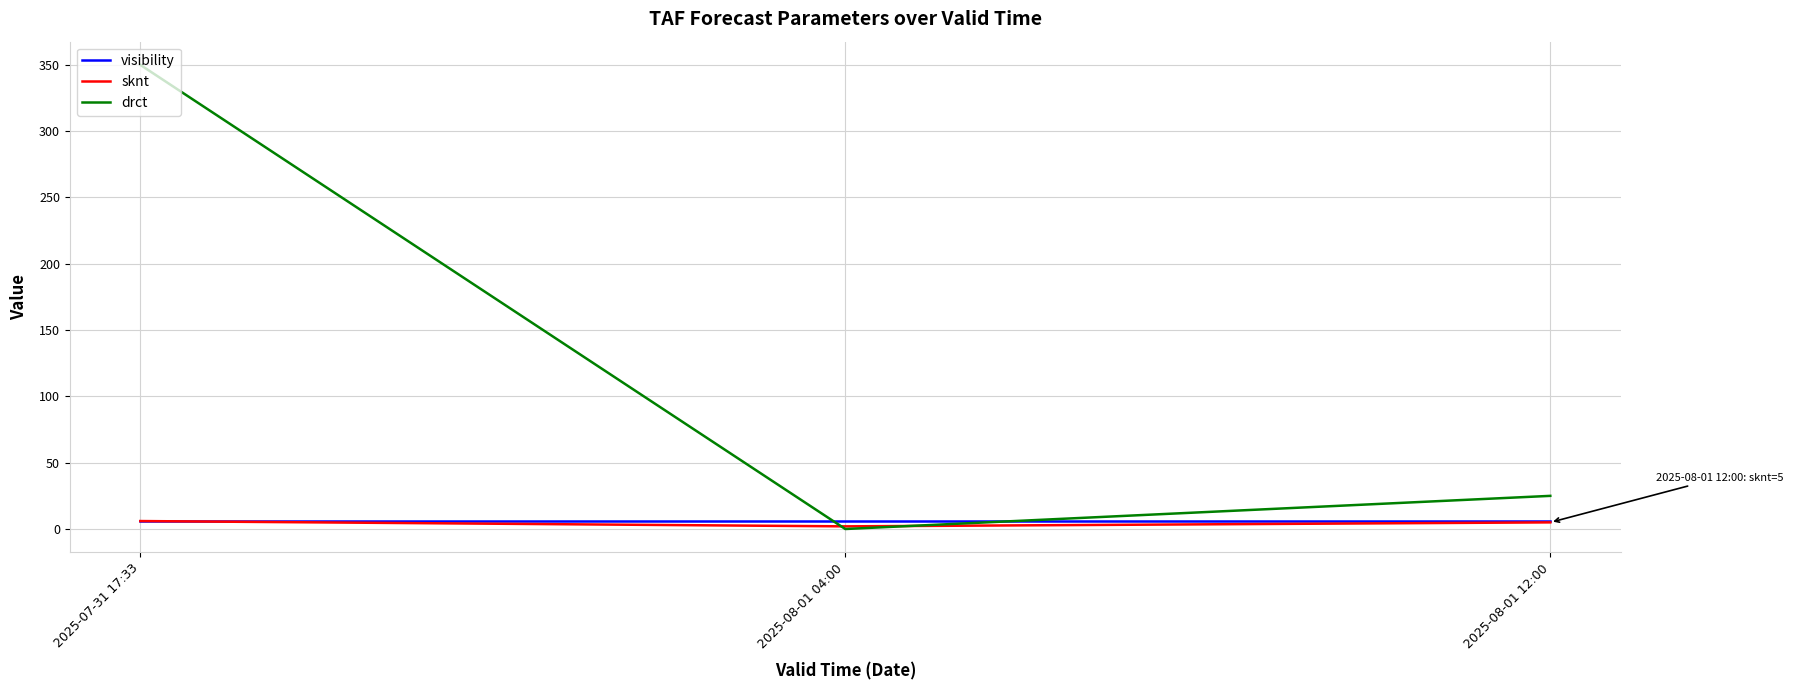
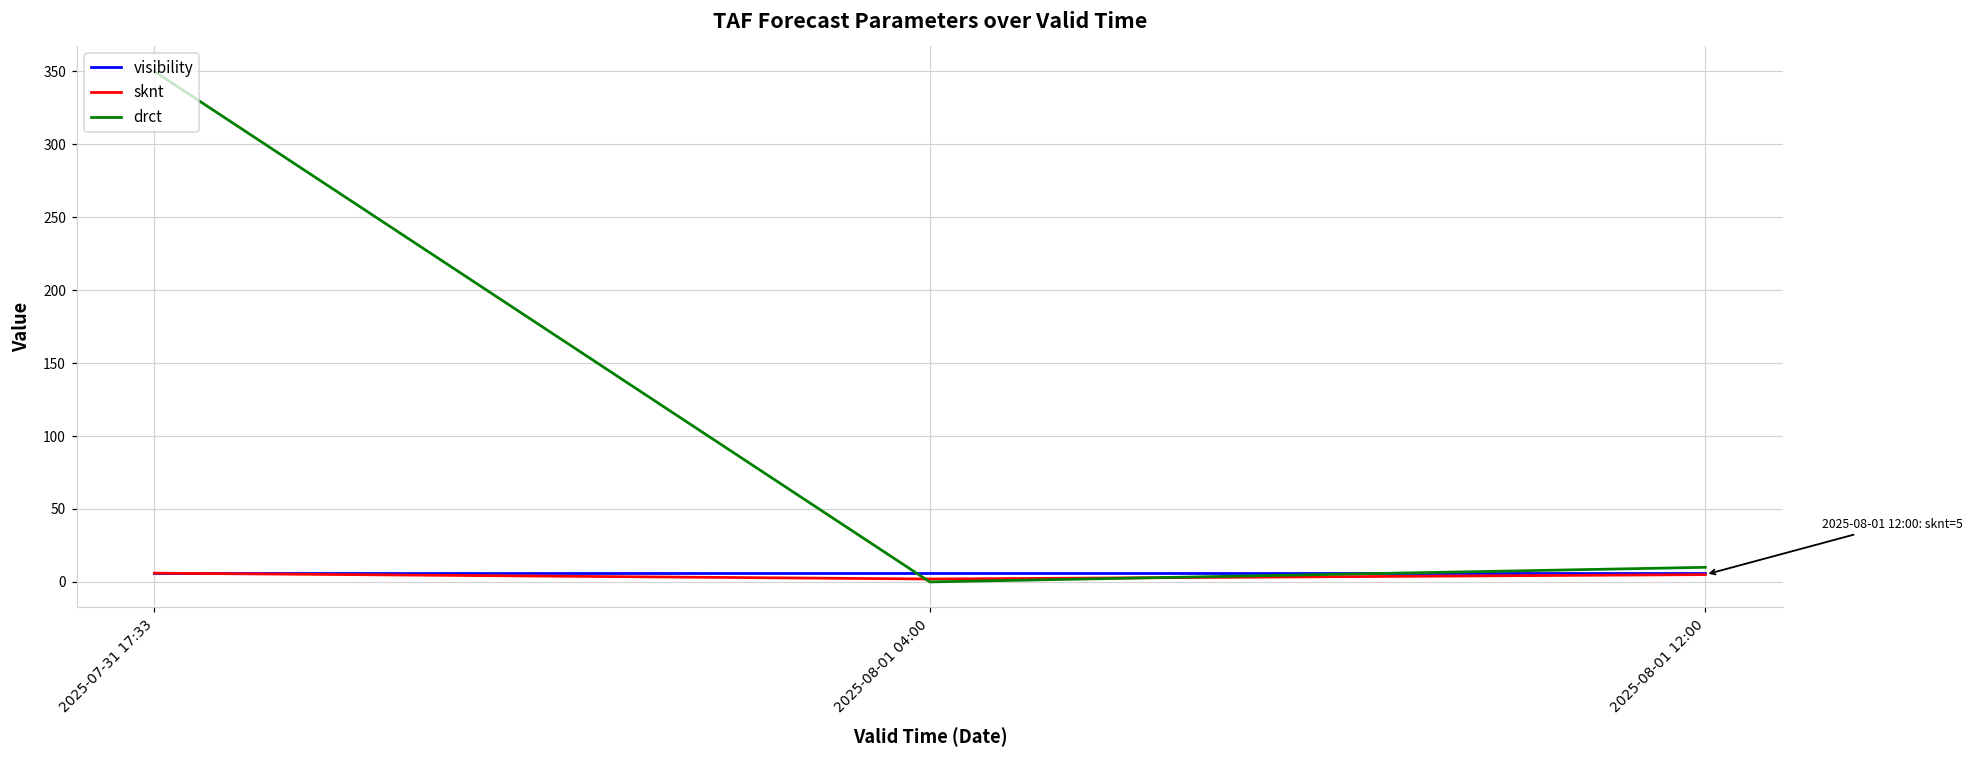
drct, 2025-08-01 12:00: 25 -> 10
